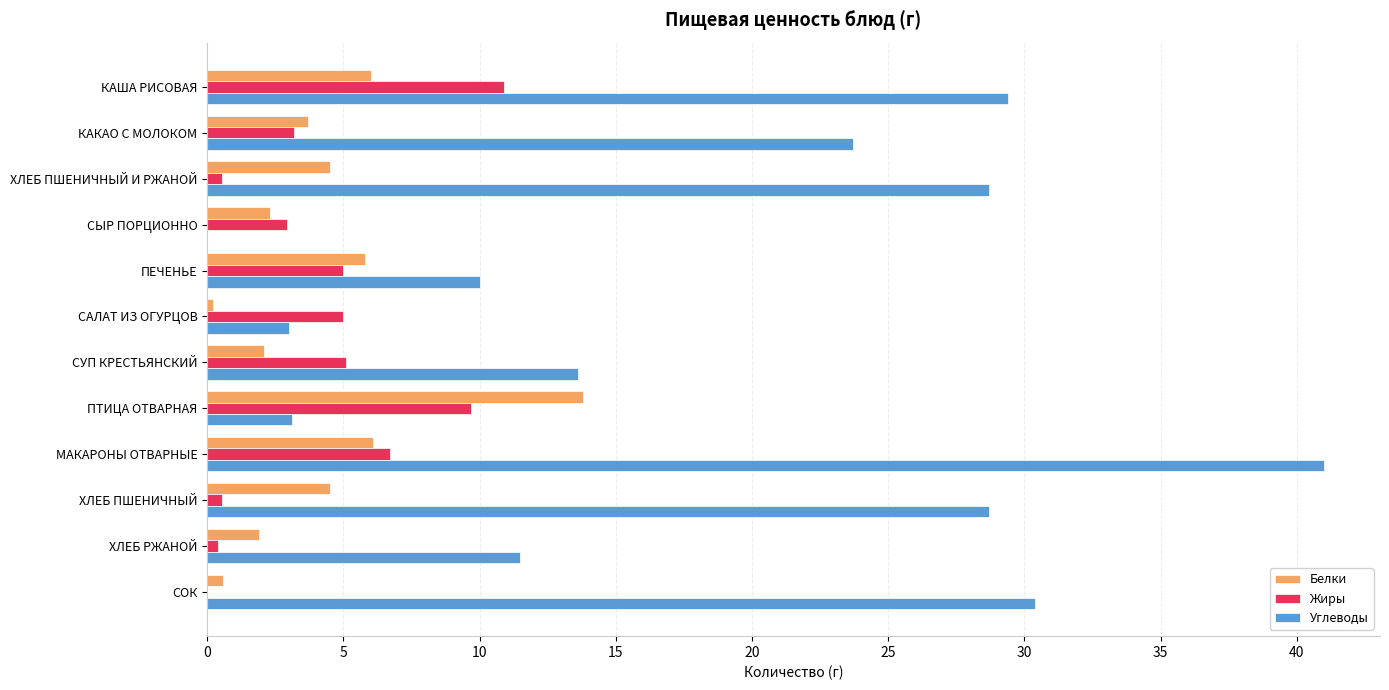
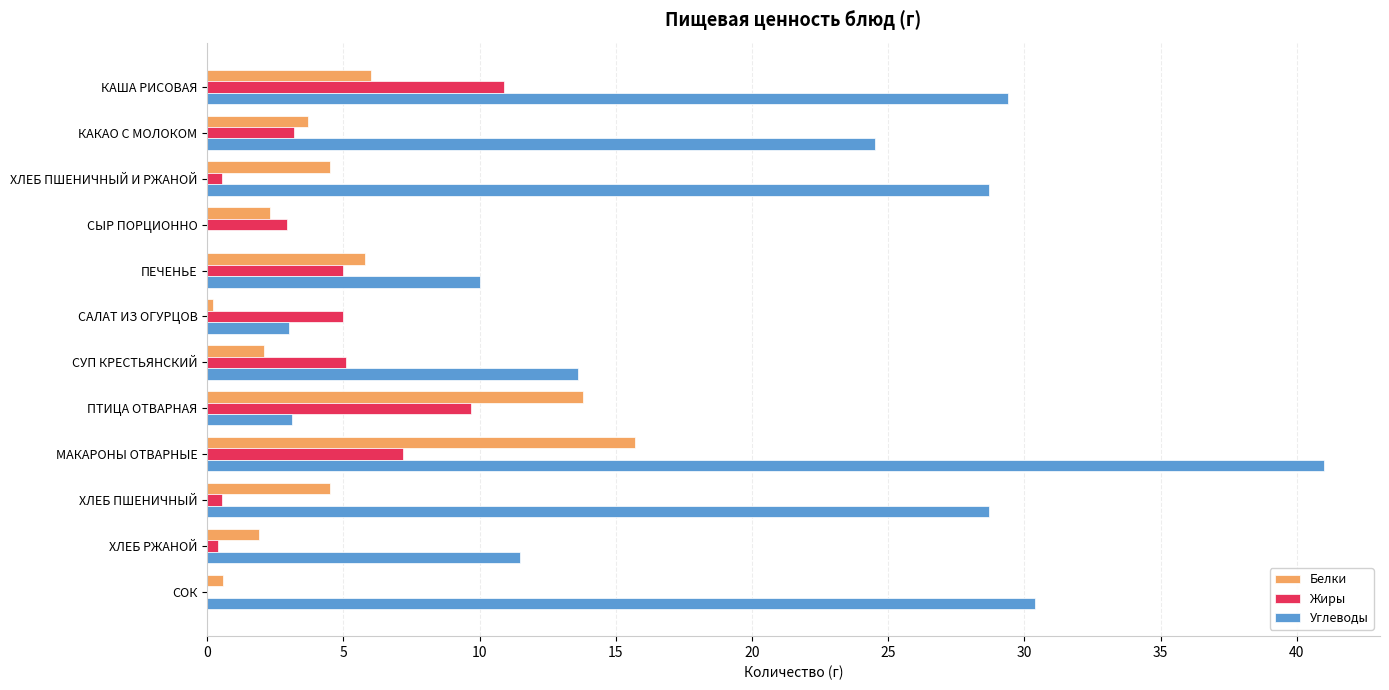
Углеводы, КАКАО С МОЛОКОМ: 23.7 -> 24.5
Белки, МАКАРОНЫ ОТВАРНЫЕ: 6.1 -> 15.7
Жиры, МАКАРОНЫ ОТВАРНЫЕ: 6.7 -> 7.2
